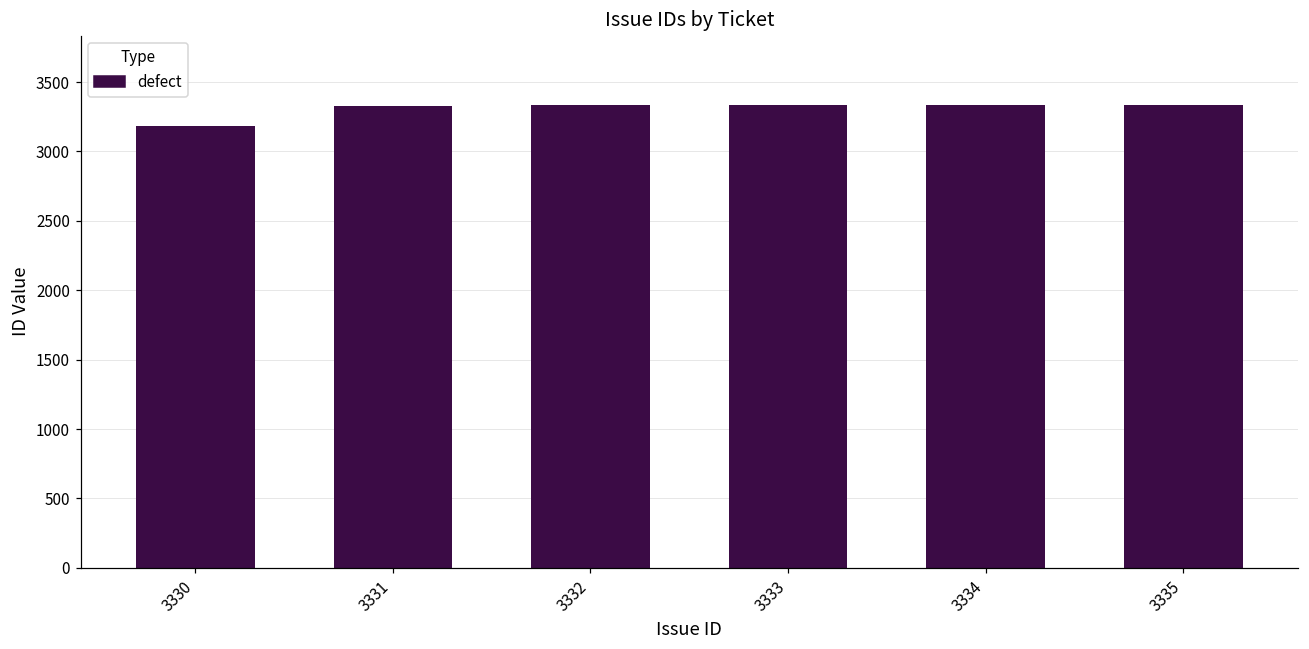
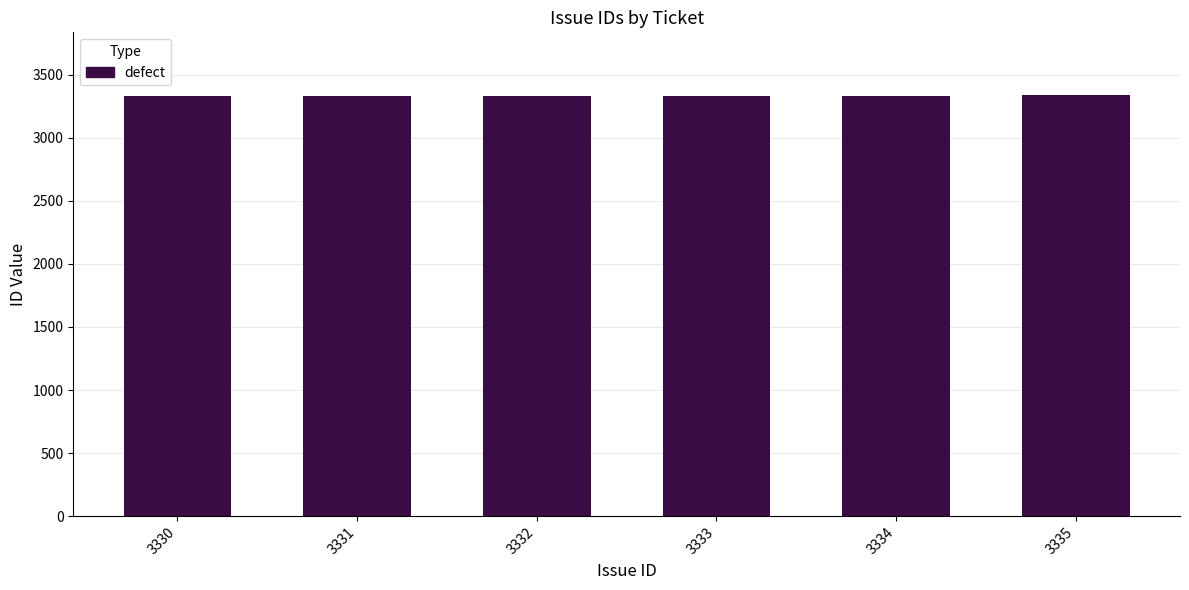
3330: 3180 -> 3330
